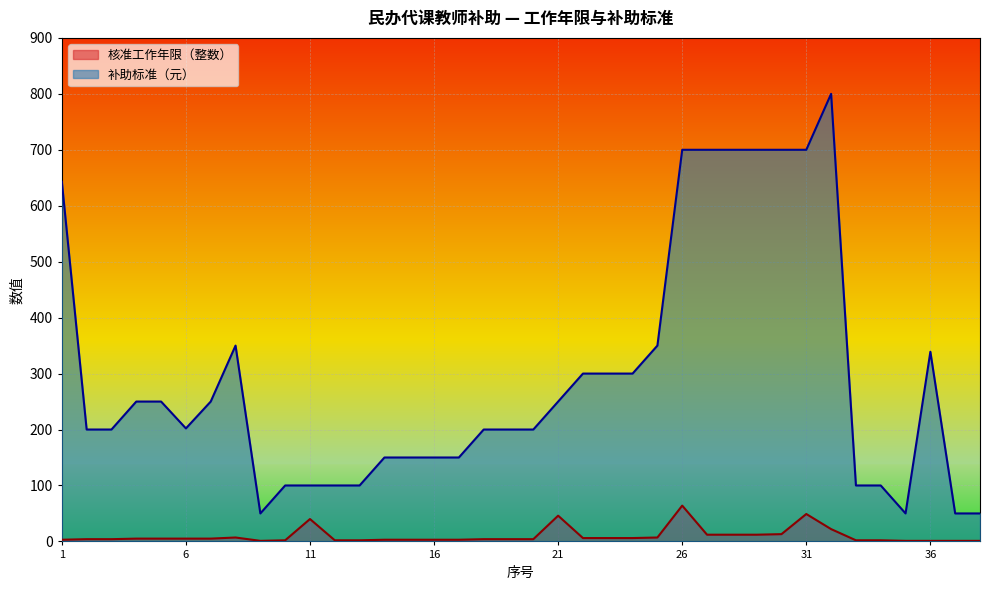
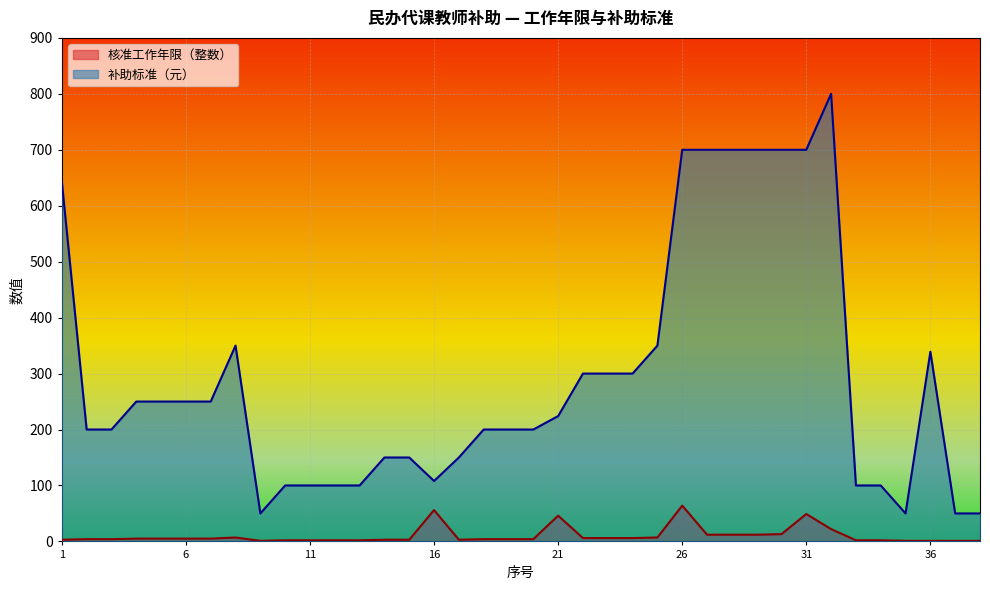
补助标准（元）, 6: 200 -> 250
核准工作年限（整数）, 11: 40 -> 0
核准工作年限（整数）, 16: 0 -> 60
补助标准（元）, 16: 150 -> 110
补助标准（元）, 21: 250 -> 220
